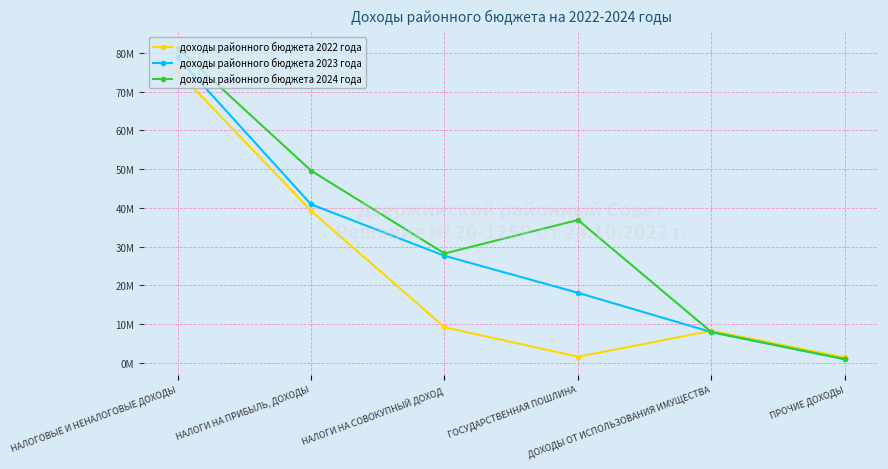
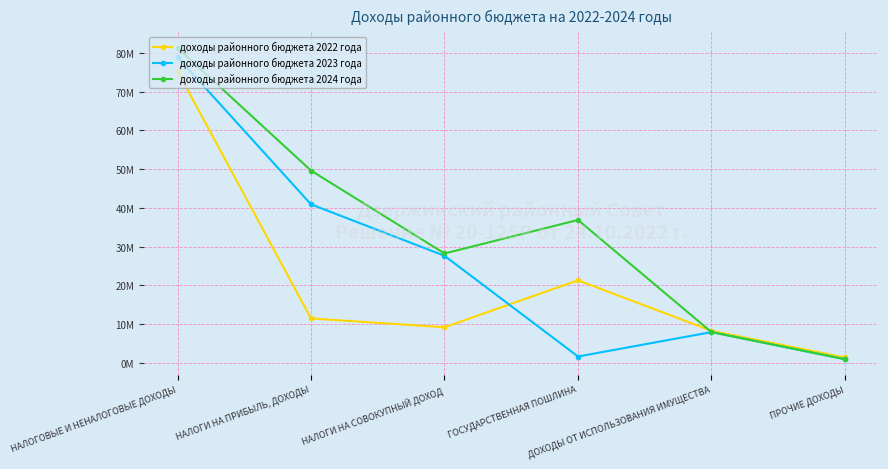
доходы районного бюджета 2022 года, НАЛОГИ НА ПРИБЫЛЬ, ДОХОДЫ: 39000000 -> 11000000
доходы районного бюджета 2022 года, ГОСУДАРСТВЕННАЯ ПОШЛИНА: 2000000 -> 21000000
доходы районного бюджета 2023 года, ГОСУДАРСТВЕННАЯ ПОШЛИНА: 18000000 -> 2000000
